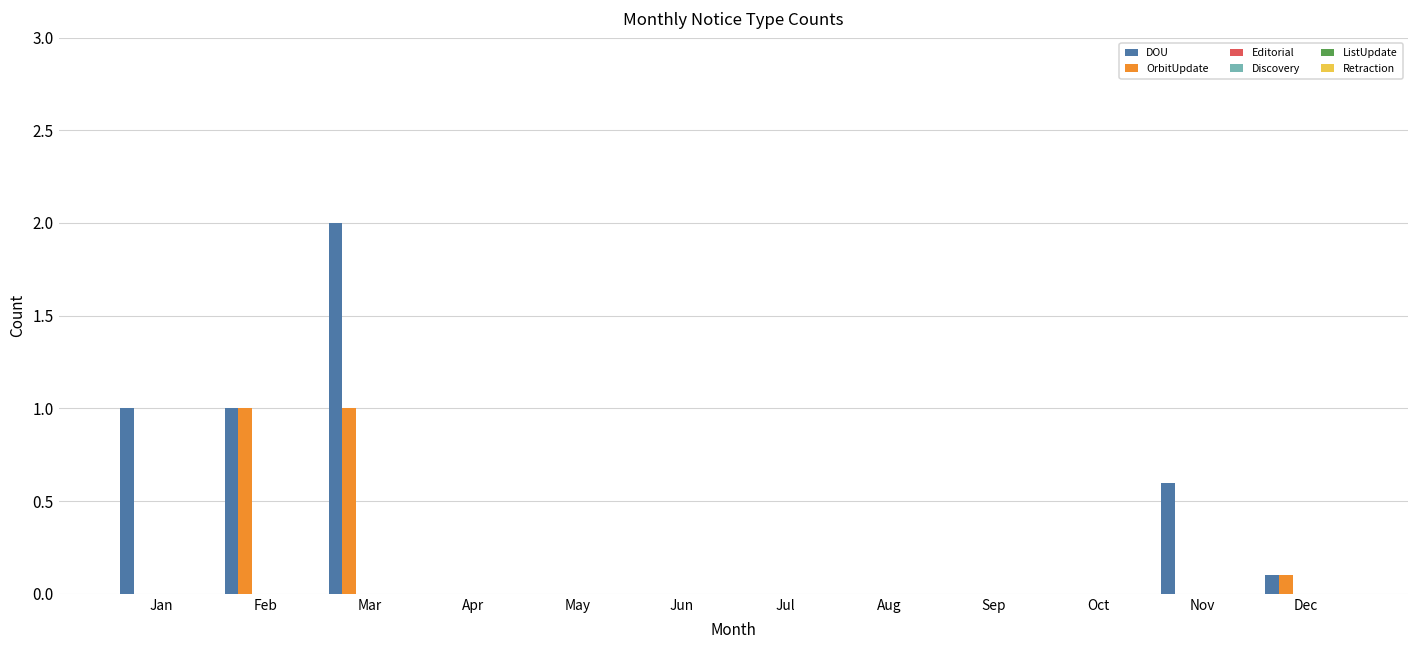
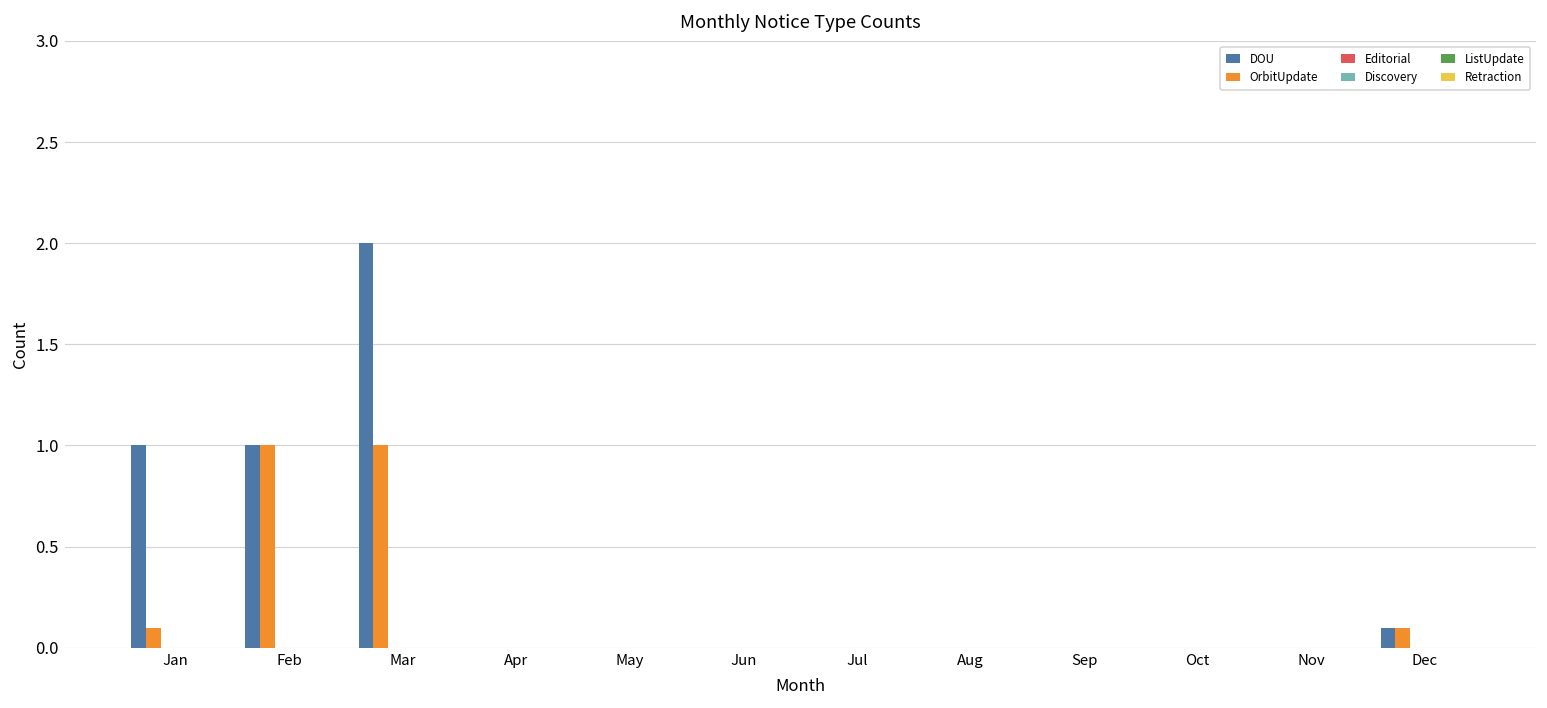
OrbitUpdate, Jan: 0.0 -> 0.1
DOU, Nov: 0.6 -> 0.0
